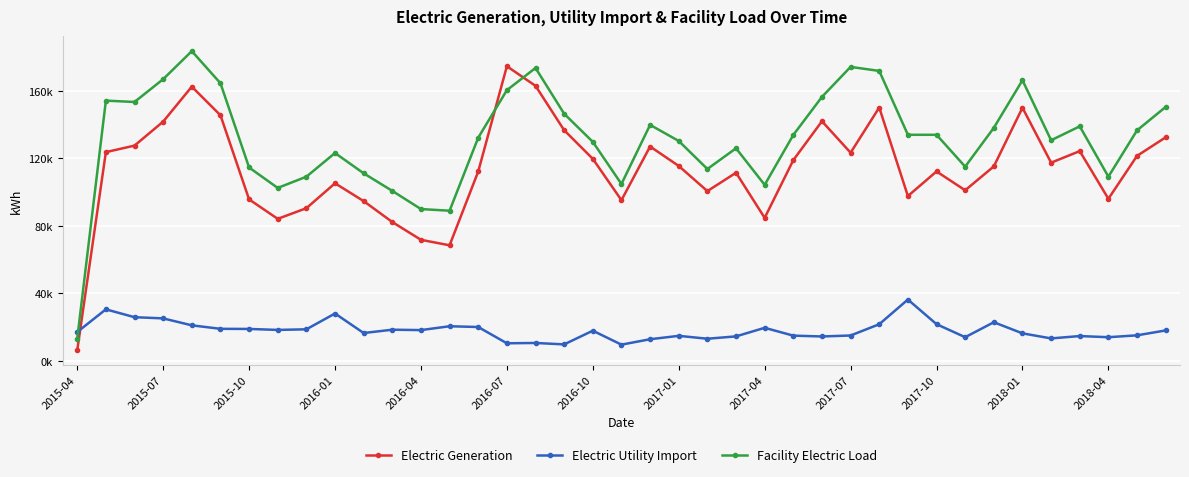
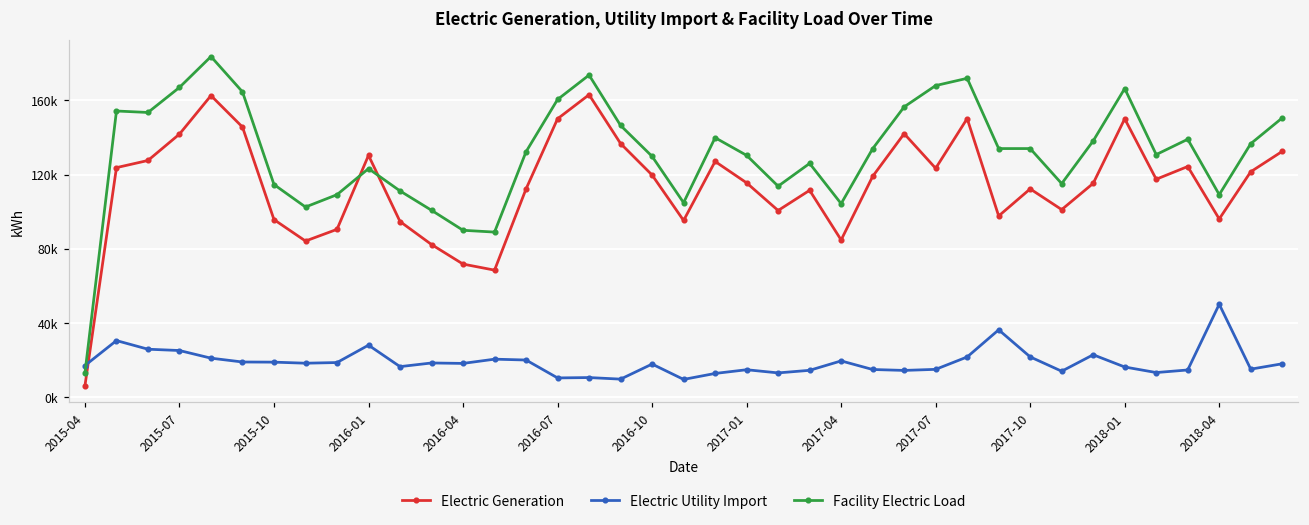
Electric Generation, 2016-01: 105000 -> 130000
Electric Generation, 2016-07: 175000 -> 150000
Facility Electric Load, 2017-07: 174000 -> 168000
Electric Utility Import, 2018-04: 14000 -> 50000
